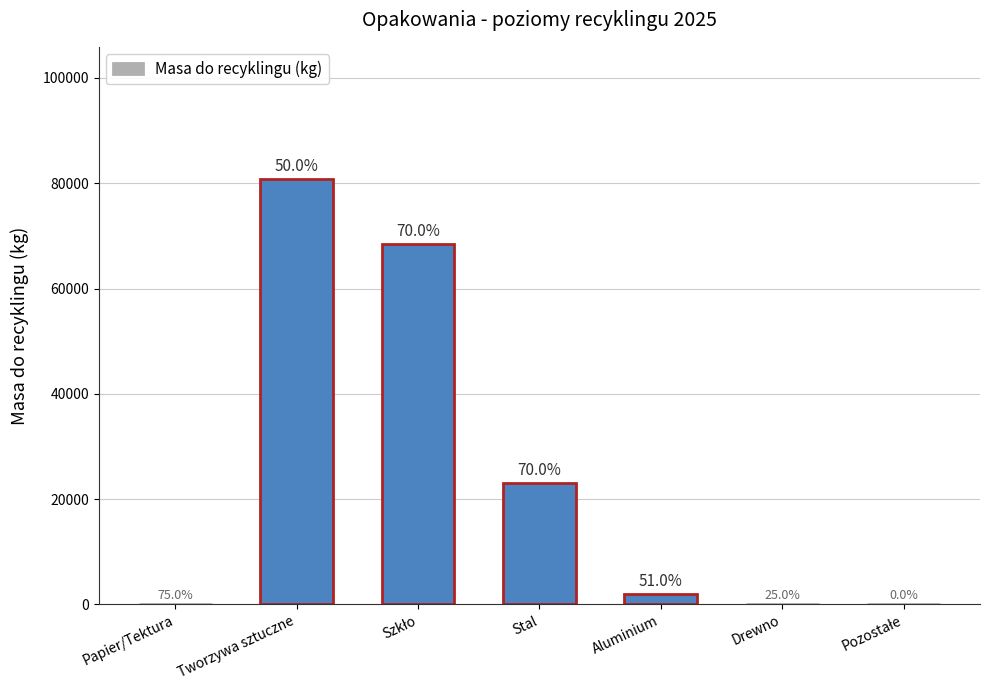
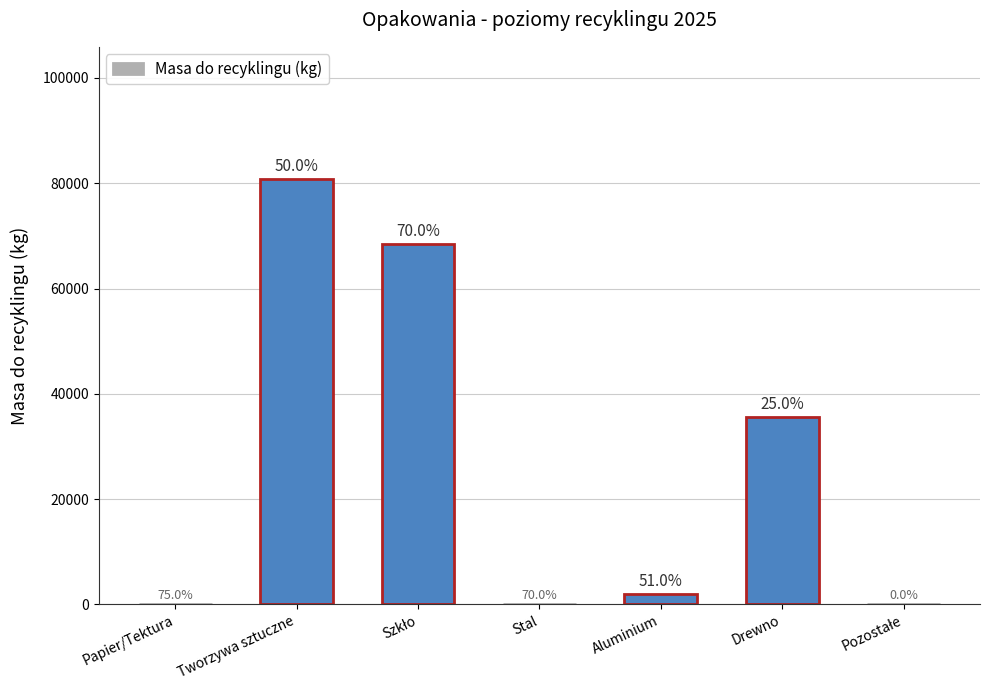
Stal: 23000 -> 0
Drewno: 0 -> 36000
